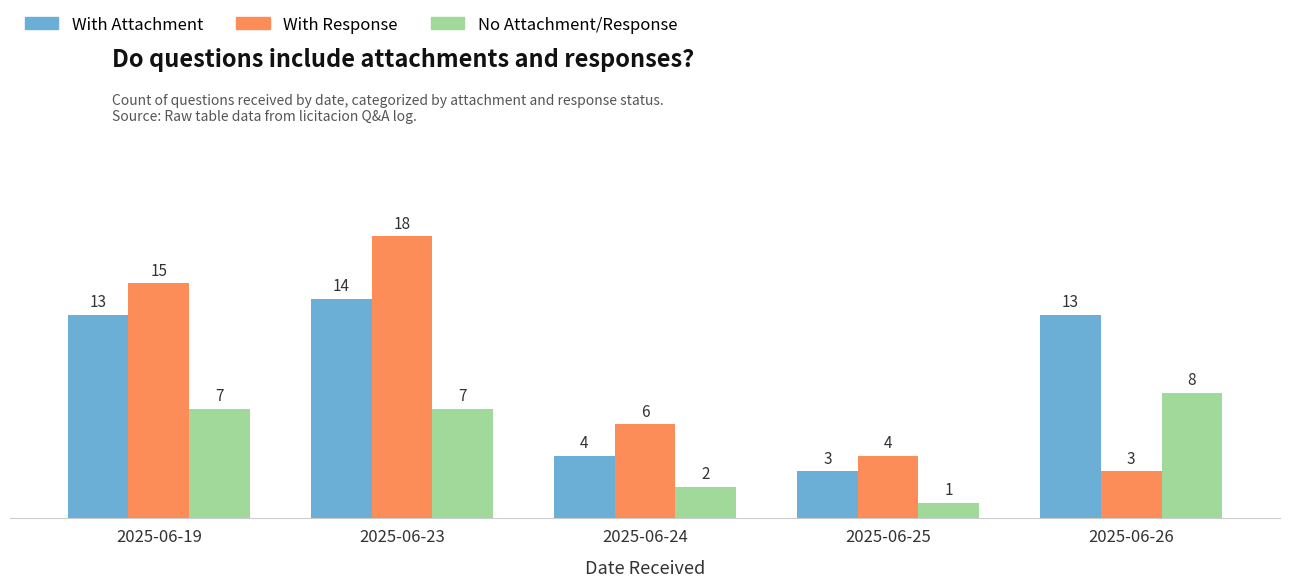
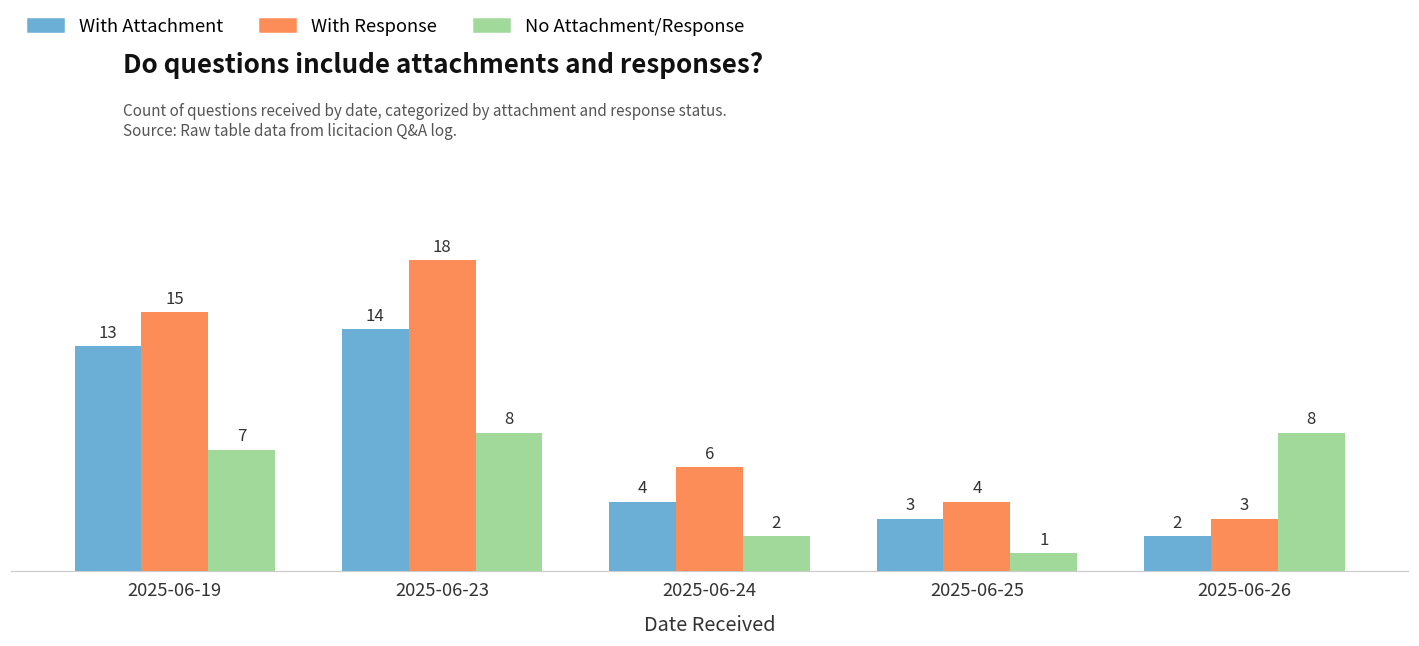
No Attachment/Response, 2025-06-23: 7 -> 8
With Attachment, 2025-06-26: 13 -> 2
